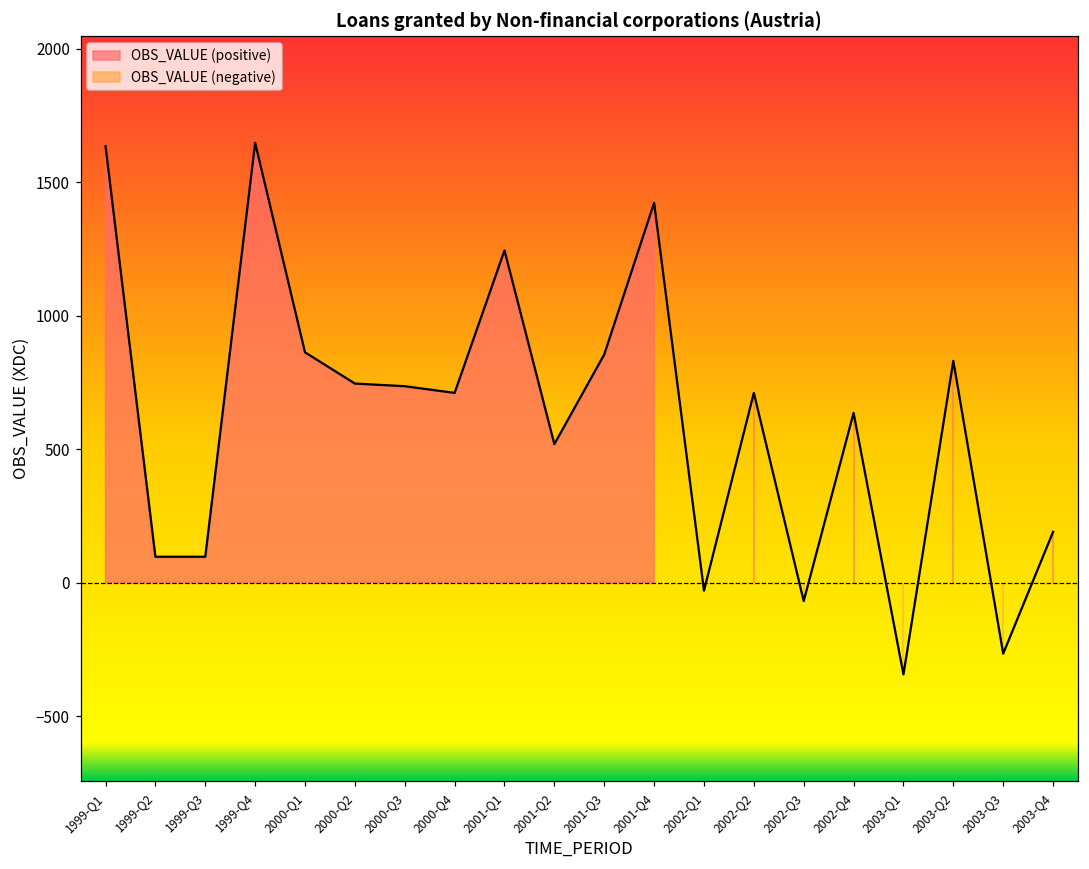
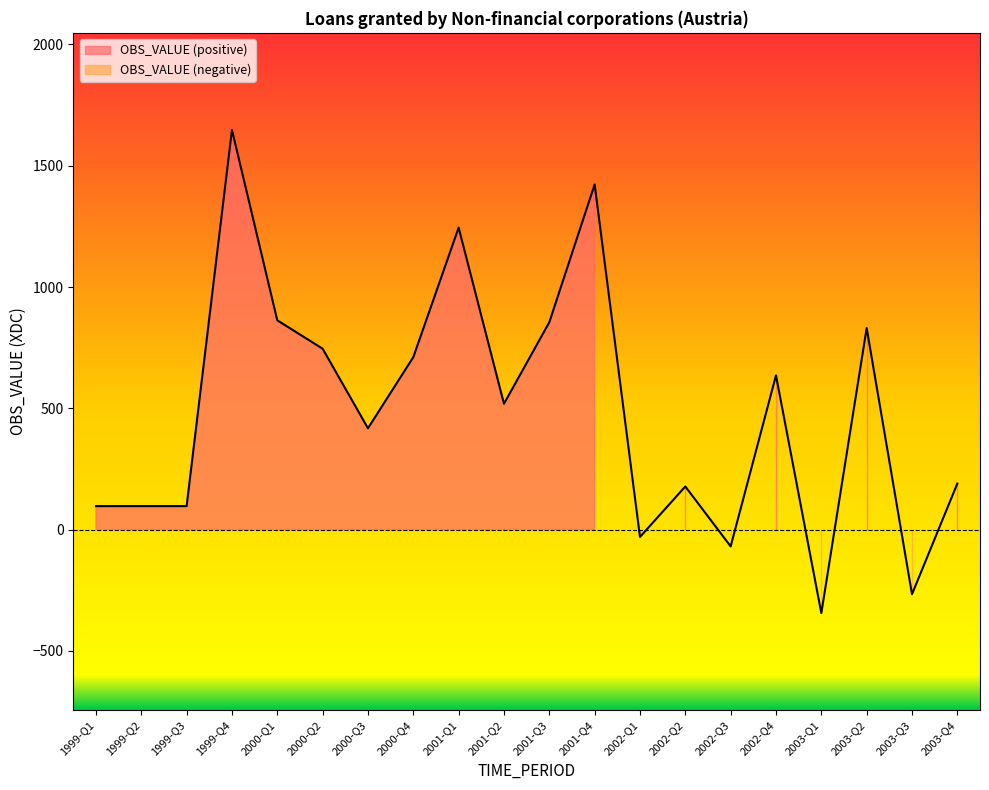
1999-Q1: 1640 -> 100
2000-Q3: 740 -> 420
2002-Q2: 710 -> 180
